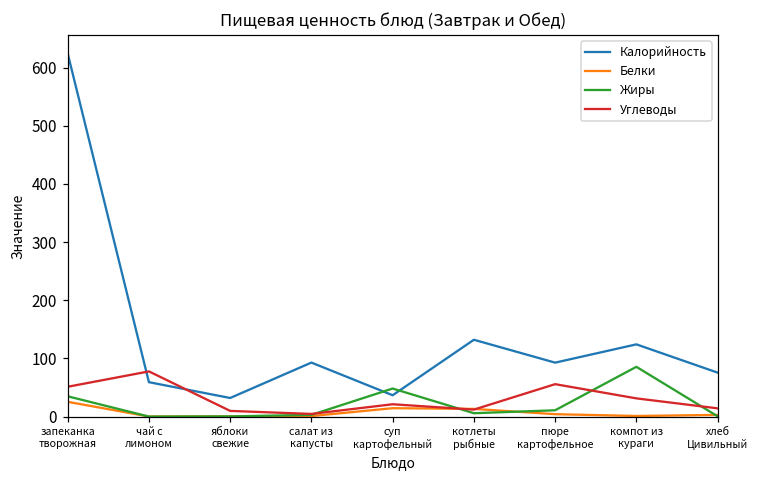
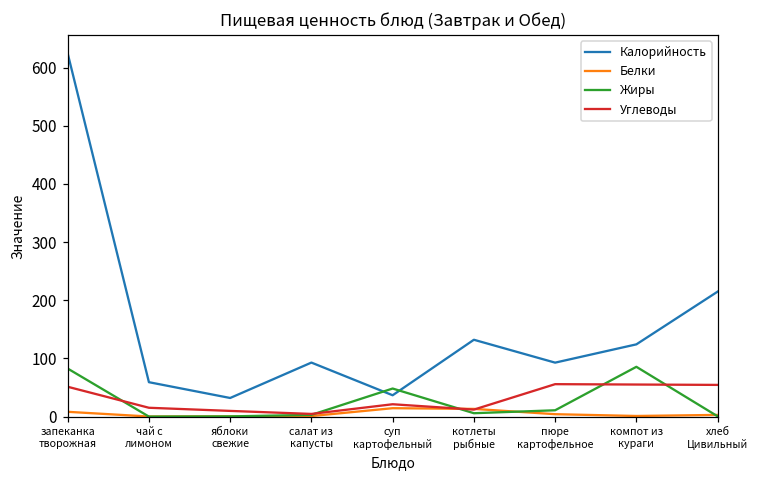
Белки, запеканка творожная: 30 -> 10
Жиры, запеканка творожная: 30 -> 80
Углеводы, чай с лимоном: 80 -> 20
Углеводы, компот из кураги: 30 -> 60
Калорийность, хлеб Цивильный: 80 -> 210
Углеводы, хлеб Цивильный: 10 -> 50
